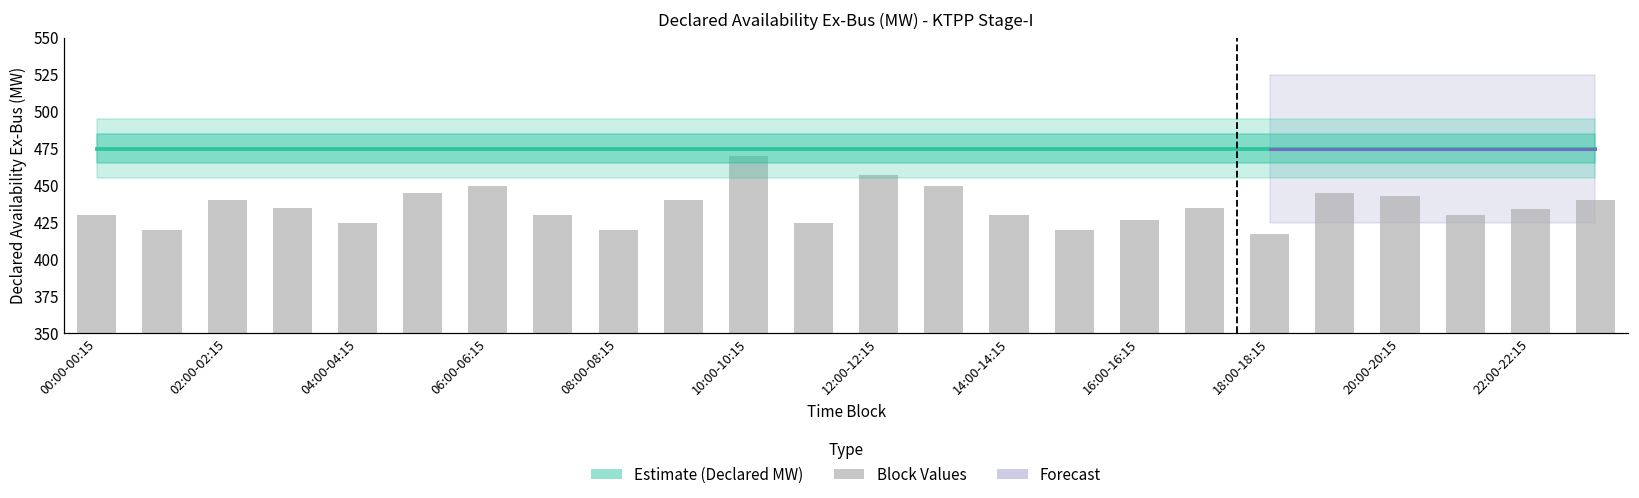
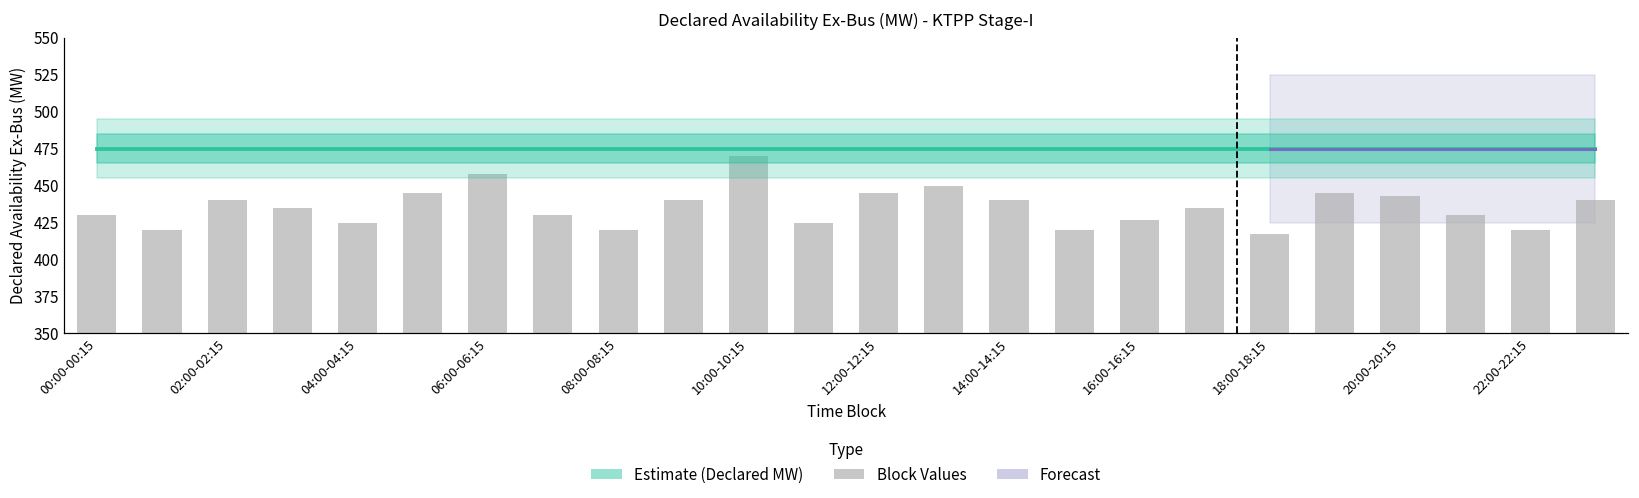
Block Values, 06:00-06:15: 450 -> 458
Block Values, 12:00-12:15: 457 -> 445
Block Values, 14:00-14:15: 430 -> 440
Block Values, 22:00-22:15: 434 -> 420
